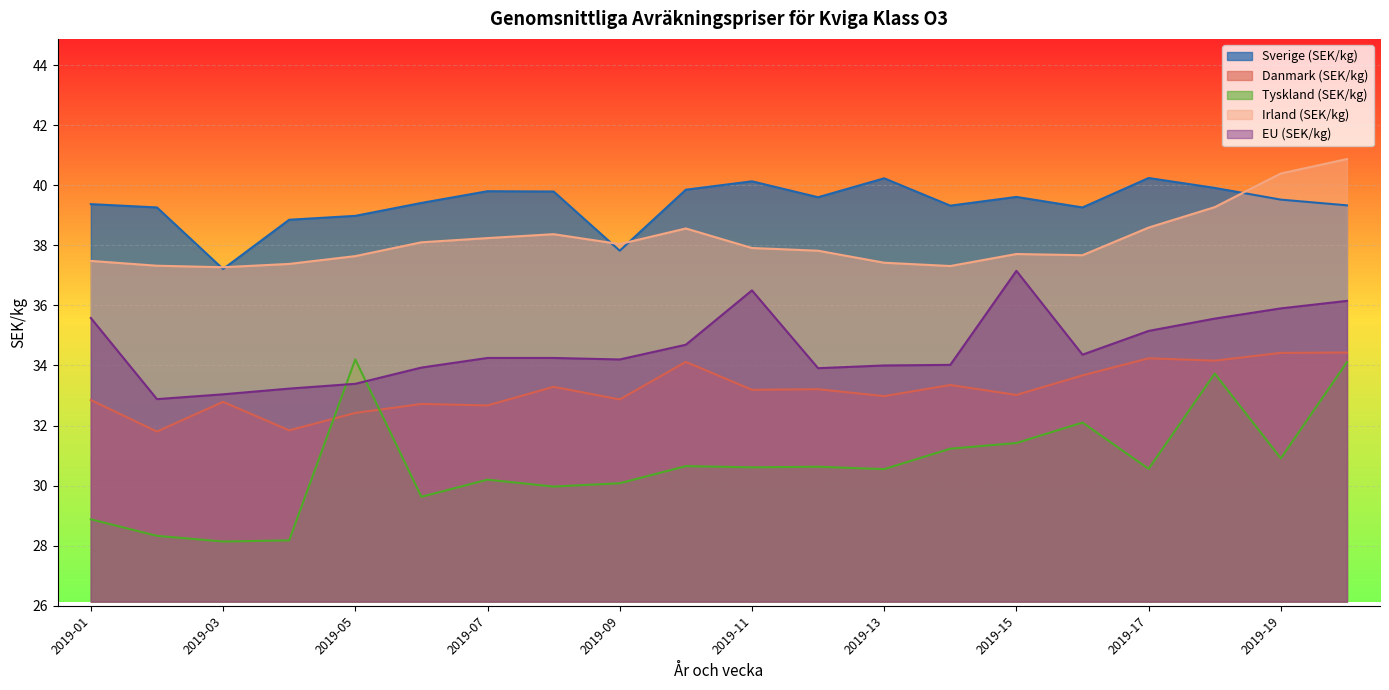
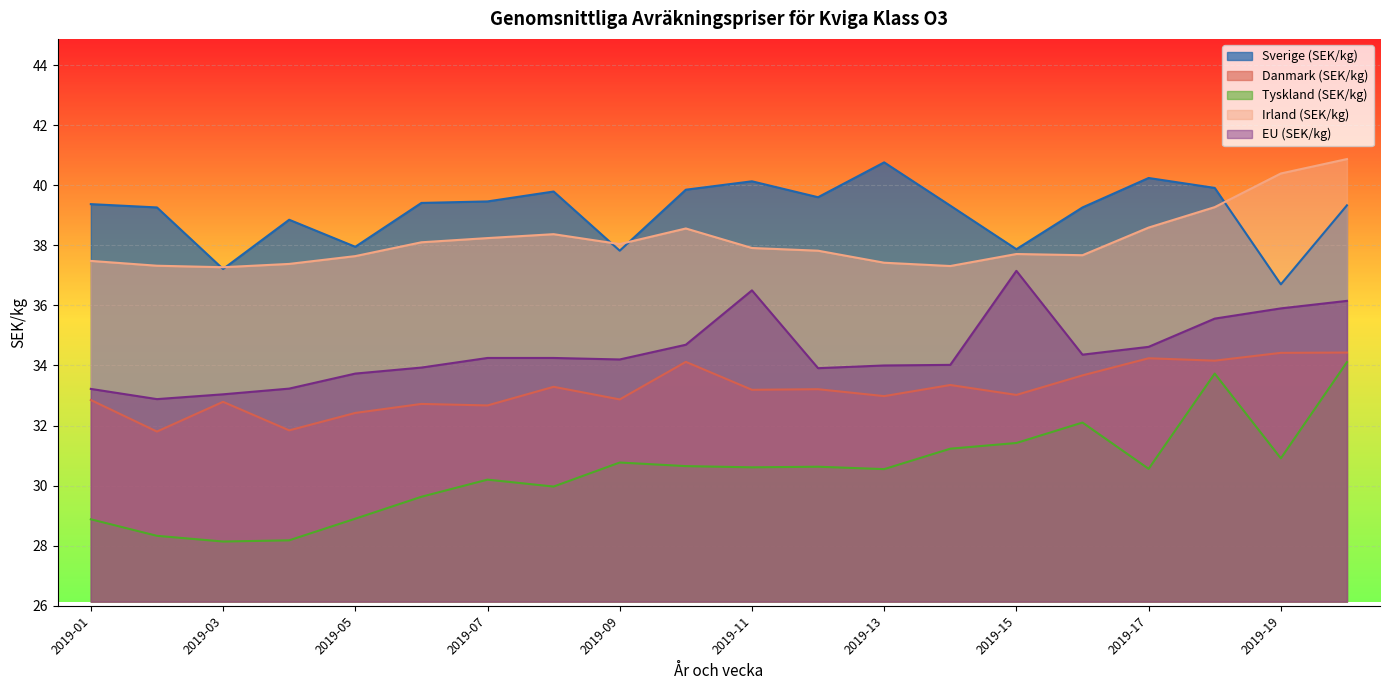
EU (SEK/kg), 2019-01: 35.6 -> 33.2
Sverige (SEK/kg), 2019-05: 39.0 -> 38.0
Tyskland (SEK/kg), 2019-05: 34.2 -> 28.9
EU (SEK/kg), 2019-05: 33.4 -> 33.7
Sverige (SEK/kg), 2019-07: 39.8 -> 39.5
Tyskland (SEK/kg), 2019-09: 30.1 -> 30.8
Sverige (SEK/kg), 2019-13: 40.2 -> 40.8
Sverige (SEK/kg), 2019-15: 39.6 -> 37.9
EU (SEK/kg), 2019-17: 35.2 -> 34.6
Sverige (SEK/kg), 2019-19: 39.5 -> 36.7
